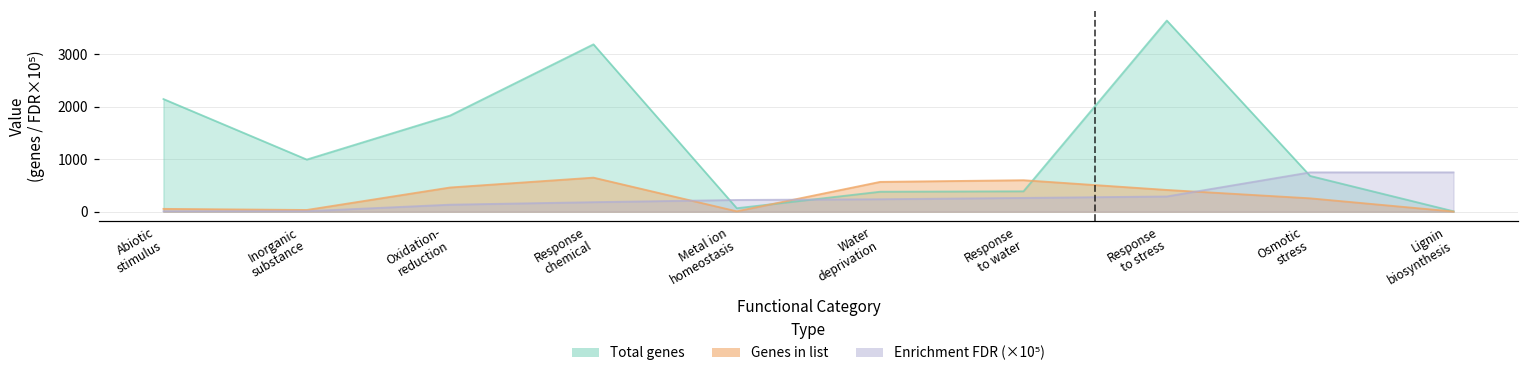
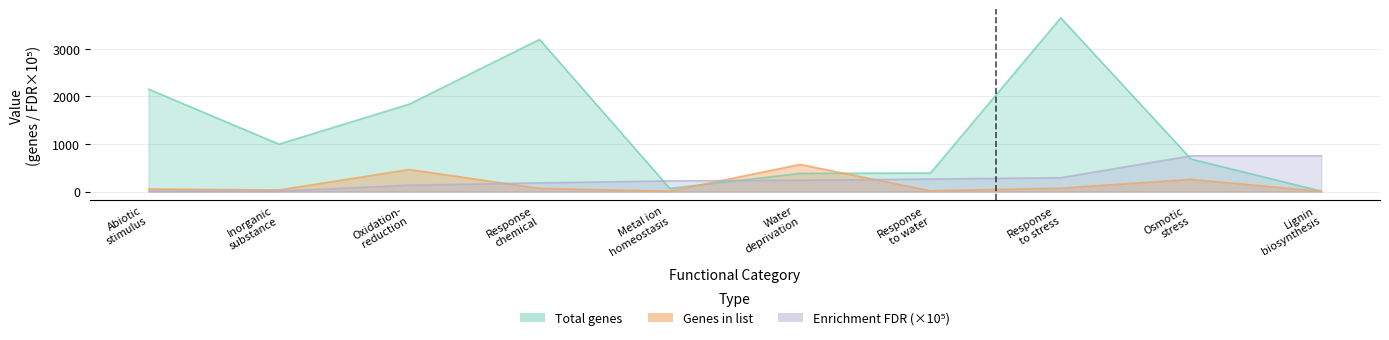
Genes in list, Response chemical: 700 -> 100
Genes in list, Response to water: 600 -> 0
Genes in list, Response to stress: 400 -> 100
